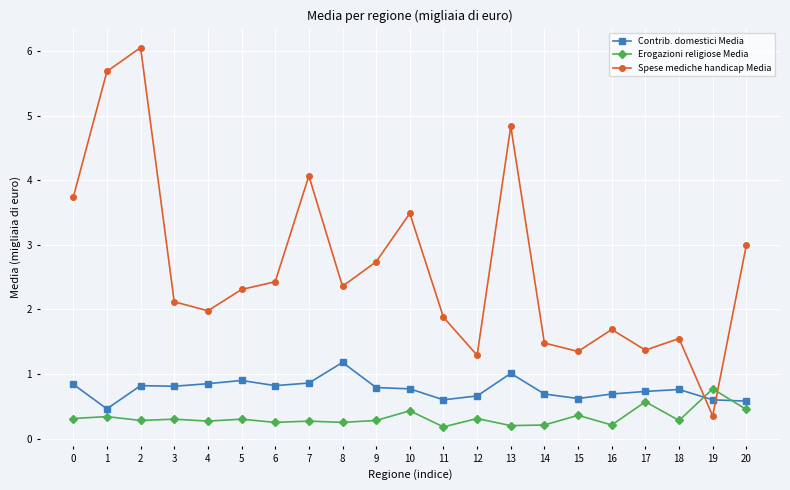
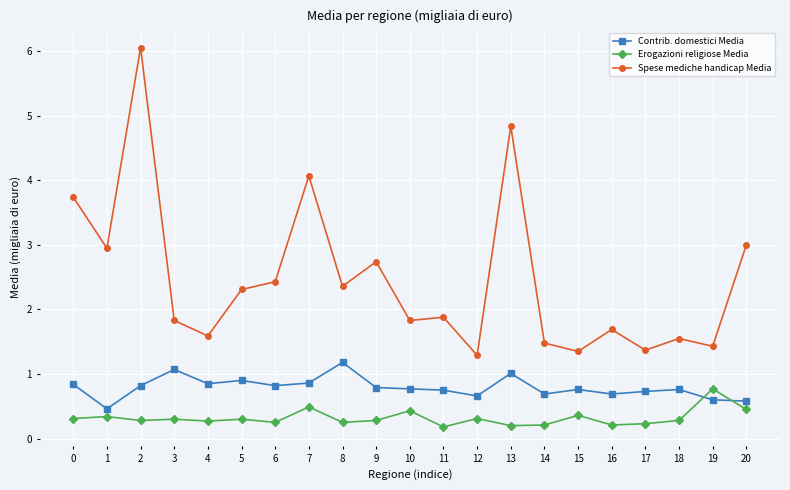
Spese mediche handicap Media, 1: 5.7 -> 3.0
Contrib. domestici Media, 3: 0.8 -> 1.1
Spese mediche handicap Media, 3: 2.1 -> 1.8
Spese mediche handicap Media, 4: 2.0 -> 1.6
Erogazioni religiose Media, 7: 0.3 -> 0.5
Spese mediche handicap Media, 10: 3.5 -> 1.8
Contrib. domestici Media, 11: 0.6 -> 0.8
Contrib. domestici Media, 15: 0.6 -> 0.8
Erogazioni religiose Media, 17: 0.6 -> 0.2
Spese mediche handicap Media, 19: 0.4 -> 1.4
